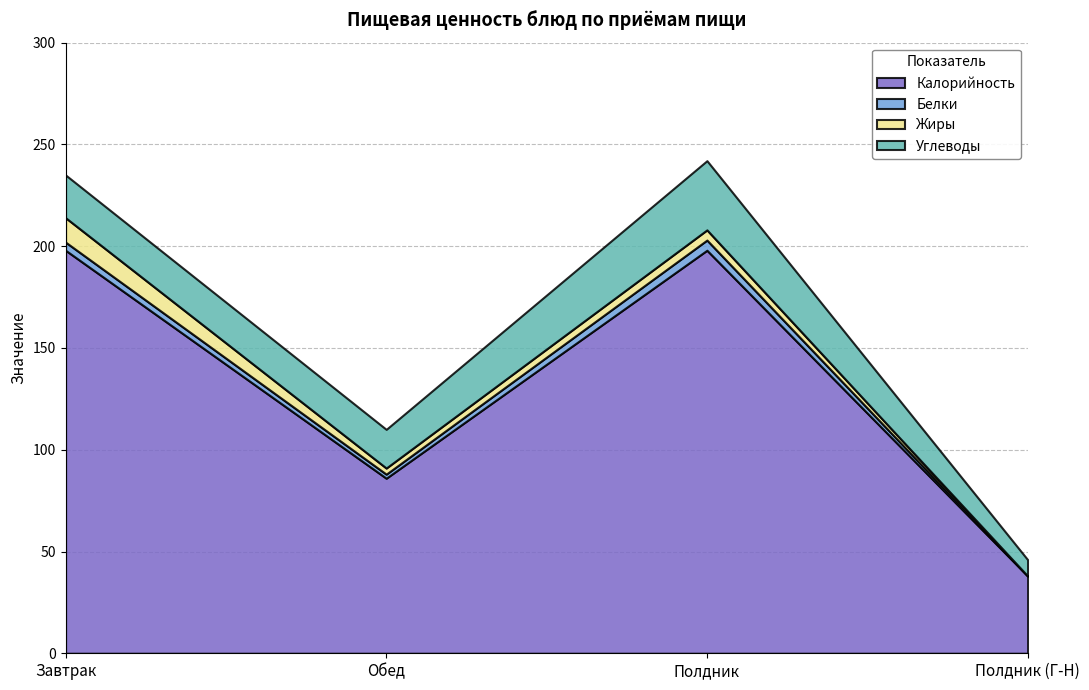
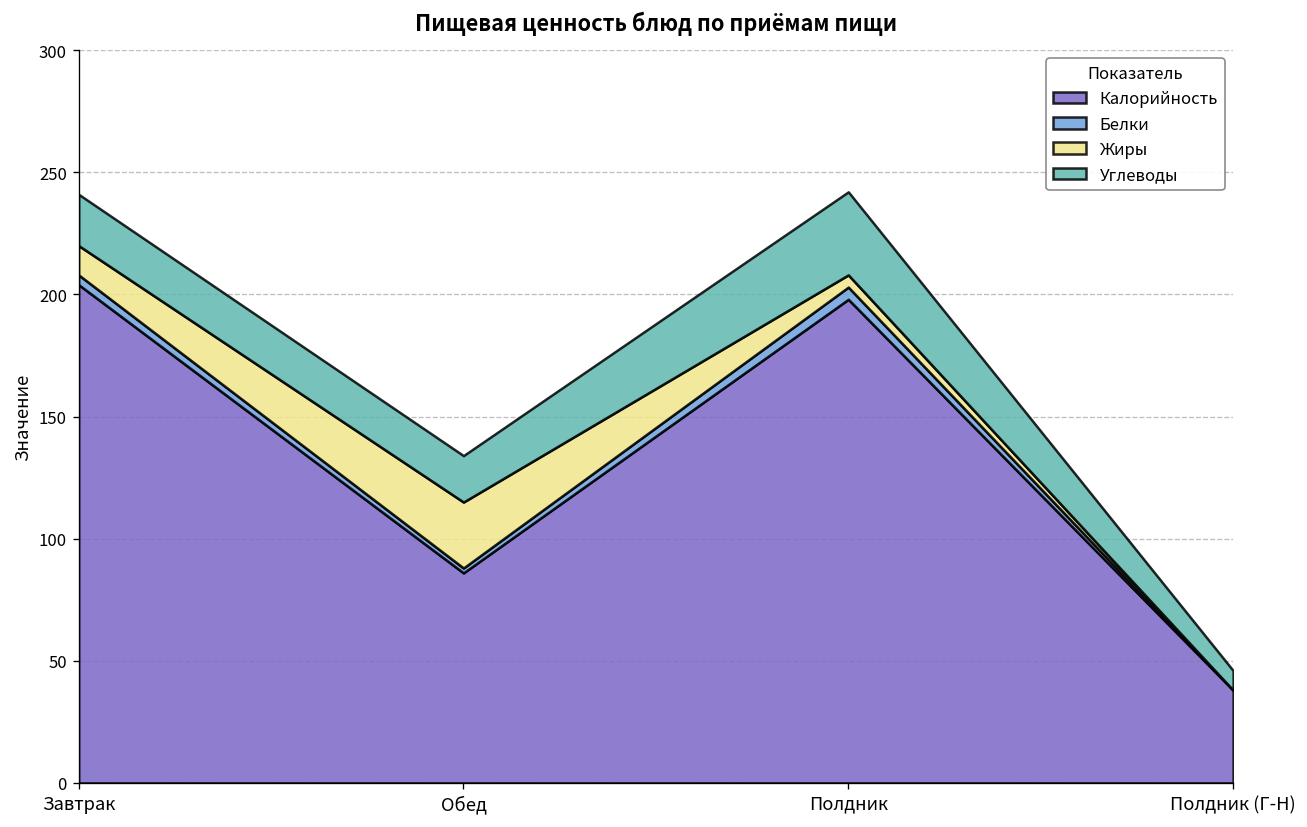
Калорийность, Завтрак: 198 -> 204
Жиры, Обед: 3 -> 27
